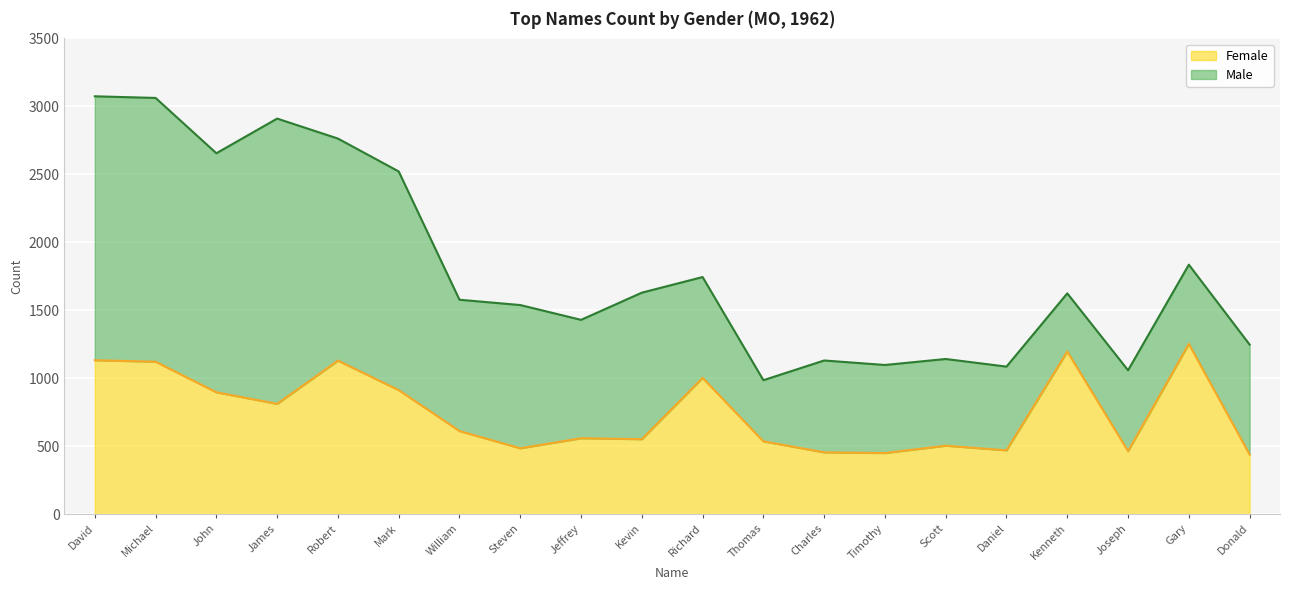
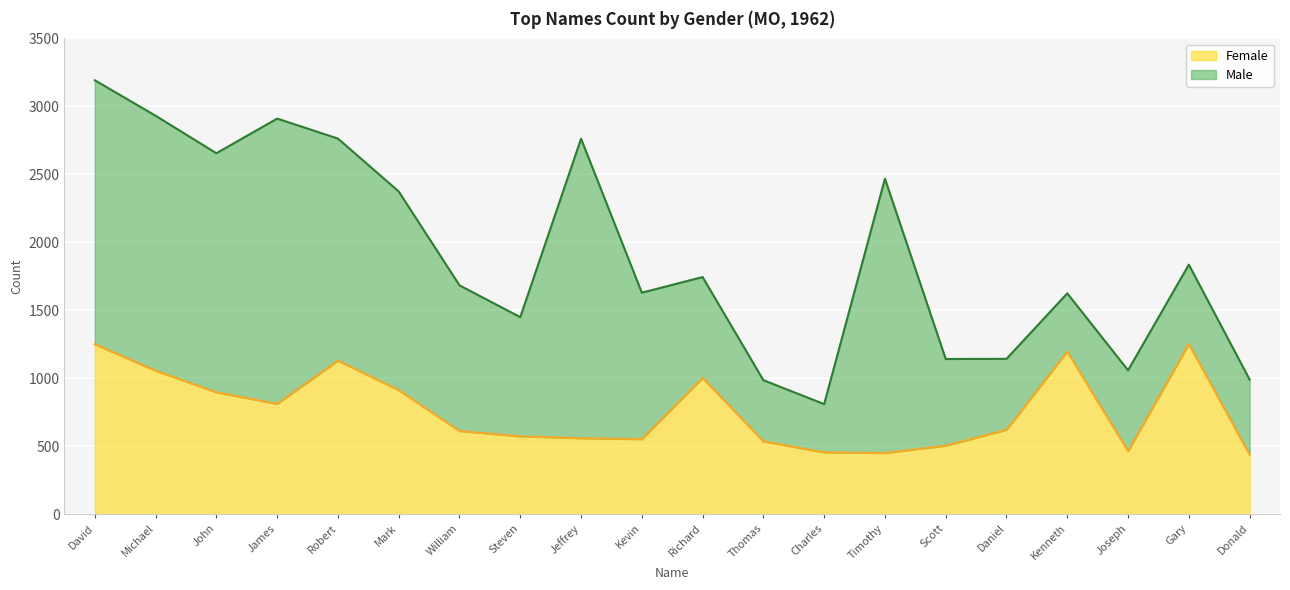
Female, David: 1130 -> 1250
Female, Michael: 1120 -> 1060
Male, Michael: 1940 -> 1880
Male, Mark: 1610 -> 1460
Male, William: 970 -> 1070
Female, Steven: 480 -> 570
Male, Steven: 1050 -> 880
Male, Jeffrey: 870 -> 2200
Male, Charles: 680 -> 360
Male, Timothy: 650 -> 2020
Female, Daniel: 470 -> 620
Male, Daniel: 620 -> 520
Male, Donald: 810 -> 550
